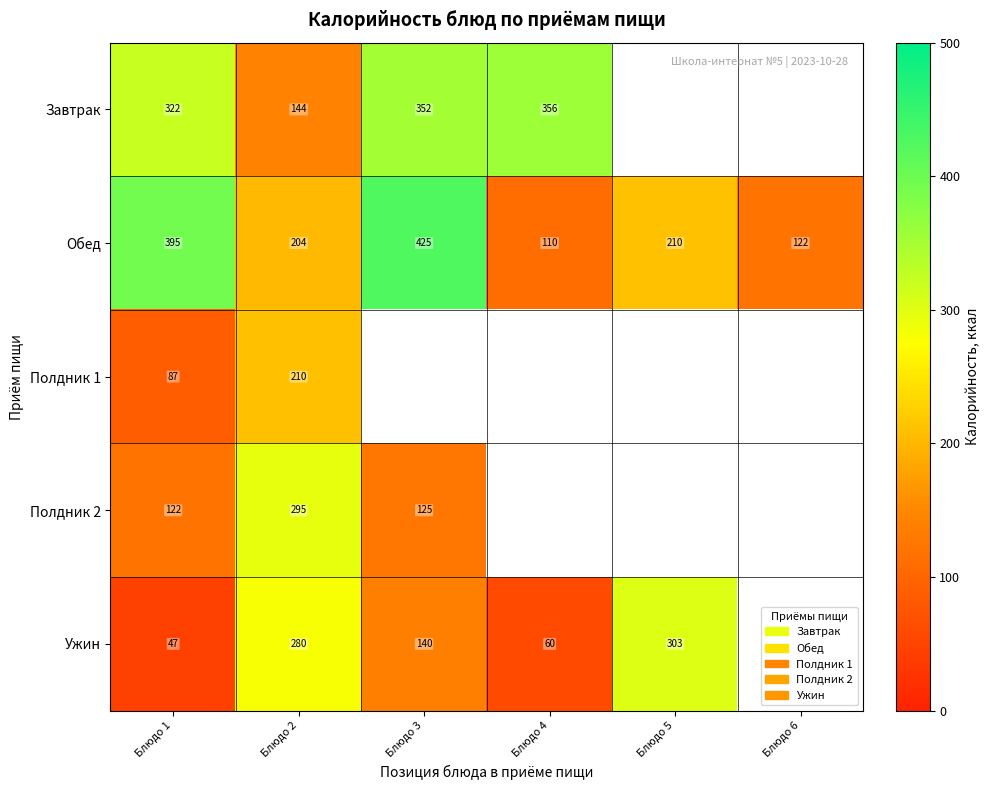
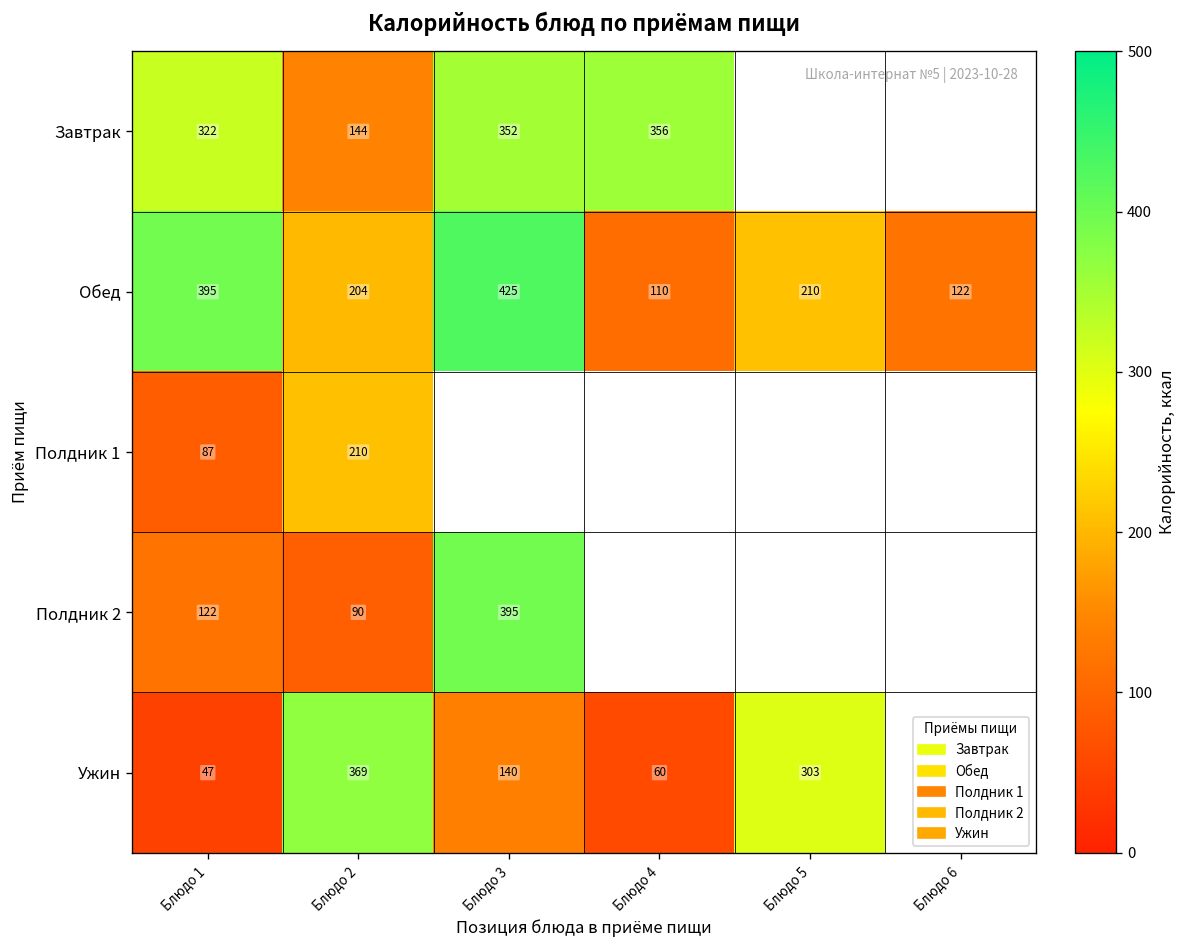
Полдник 2, Блюдо 2: 295 -> 90
Полдник 2, Блюдо 3: 125 -> 395
Ужин, Блюдо 2: 280 -> 369
